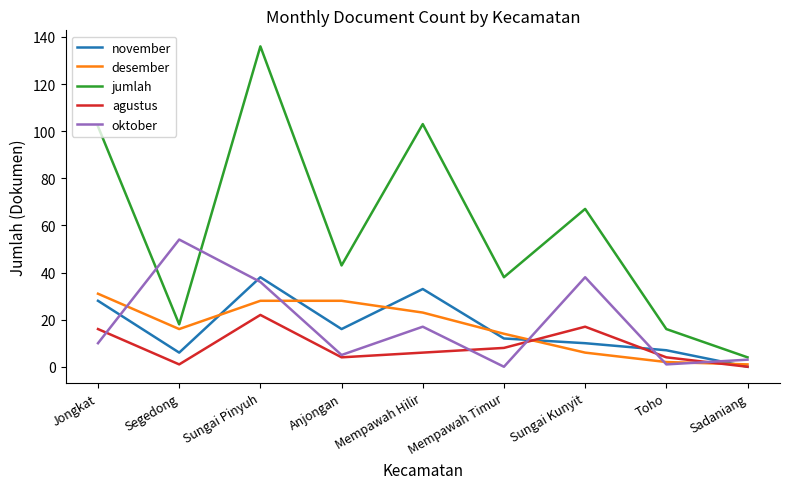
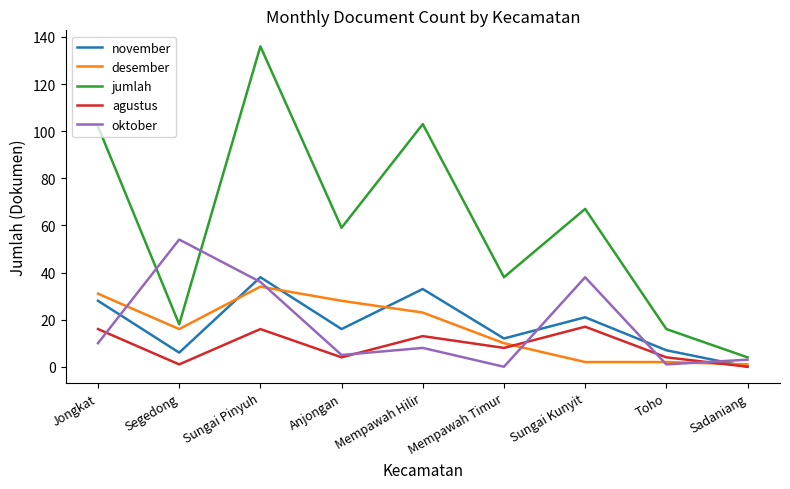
desember, Sungai Pinyuh: 28 -> 34
agustus, Sungai Pinyuh: 22 -> 16
jumlah, Anjongan: 43 -> 59
agustus, Mempawah Hilir: 6 -> 13
oktober, Mempawah Hilir: 17 -> 8
desember, Mempawah Timur: 14 -> 10
november, Sungai Kunyit: 10 -> 21
desember, Sungai Kunyit: 6 -> 2
